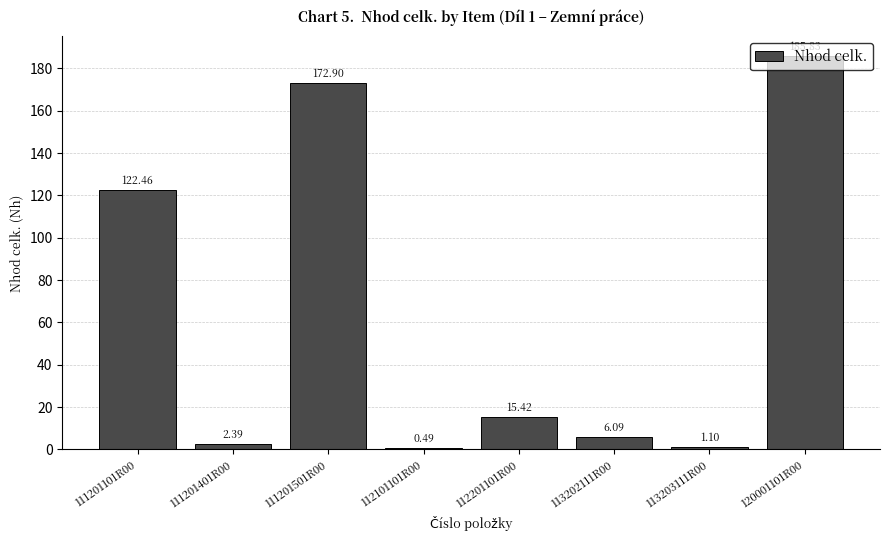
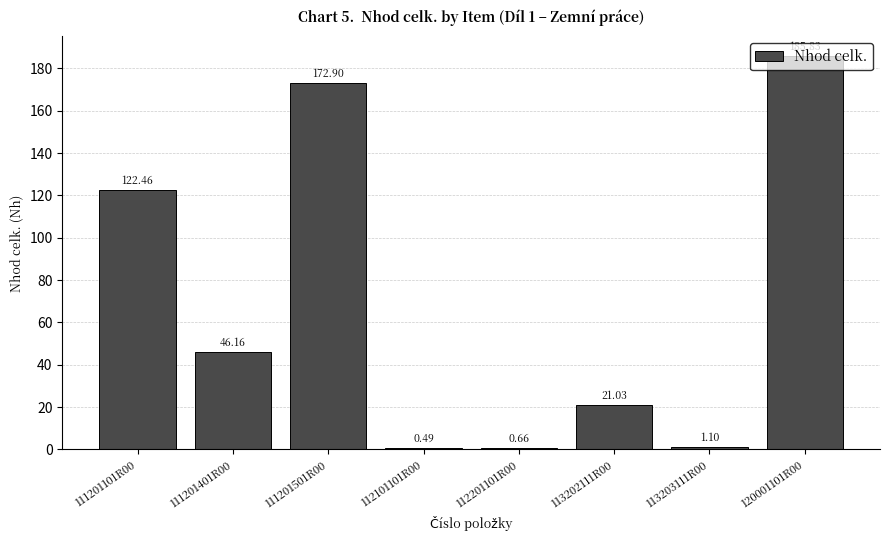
111201401R00: 2.39 -> 46.16
112201101R00: 15.42 -> 0.66
113202111R00: 6.09 -> 21.03
